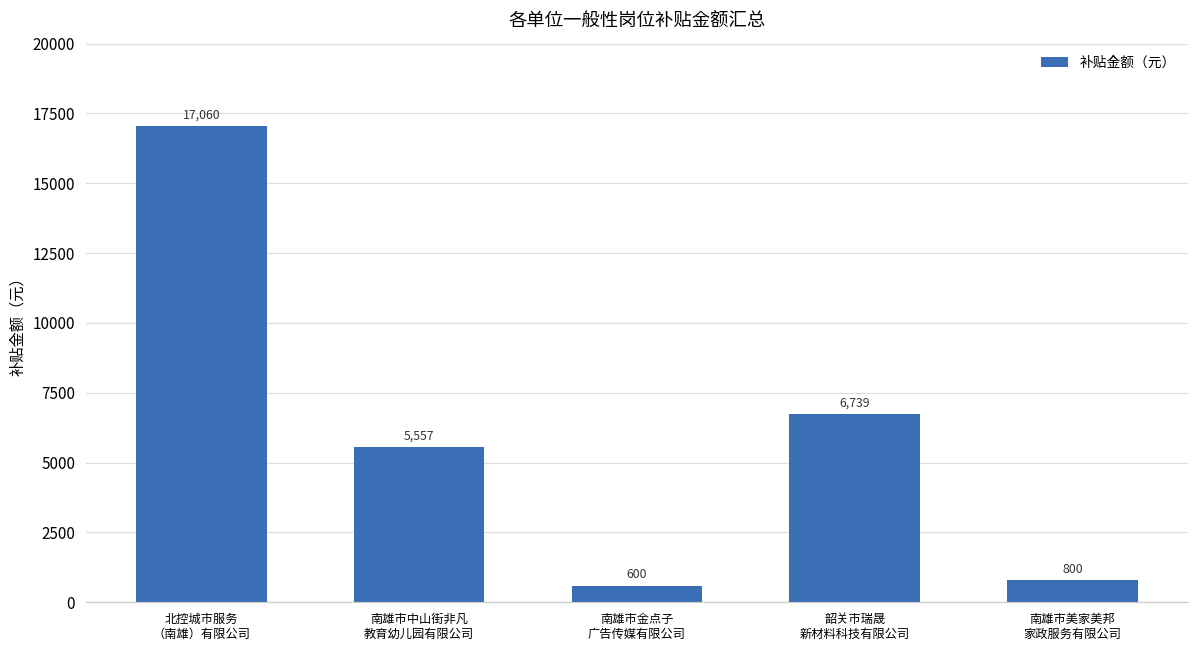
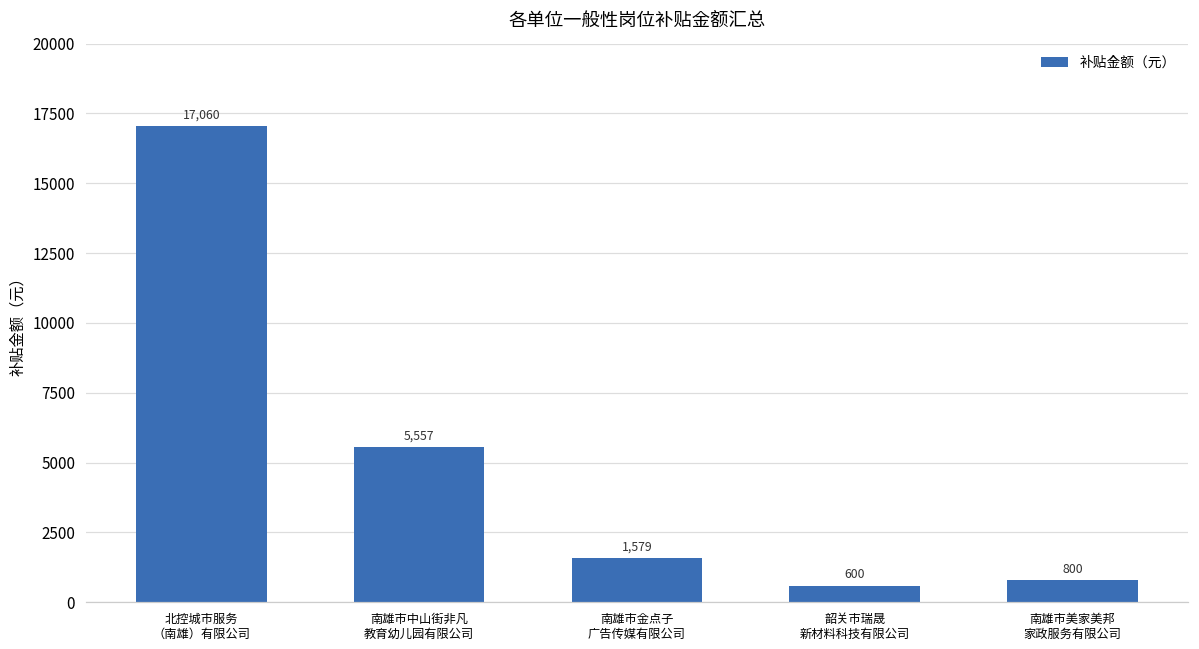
南雄市金点子 广告传媒有限公司: 600 -> 1,579
韶关市瑞晟 新材料科技有限公司: 6,739 -> 600
